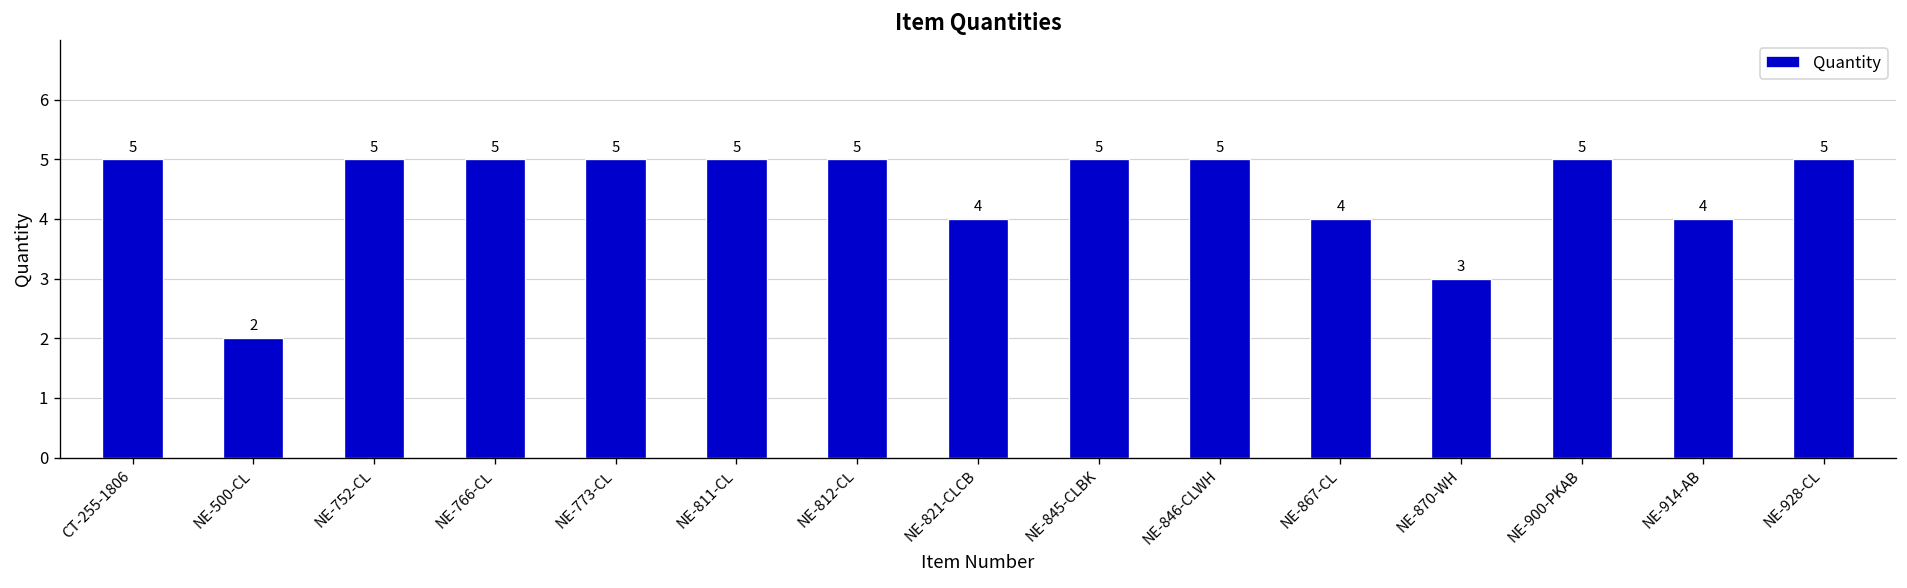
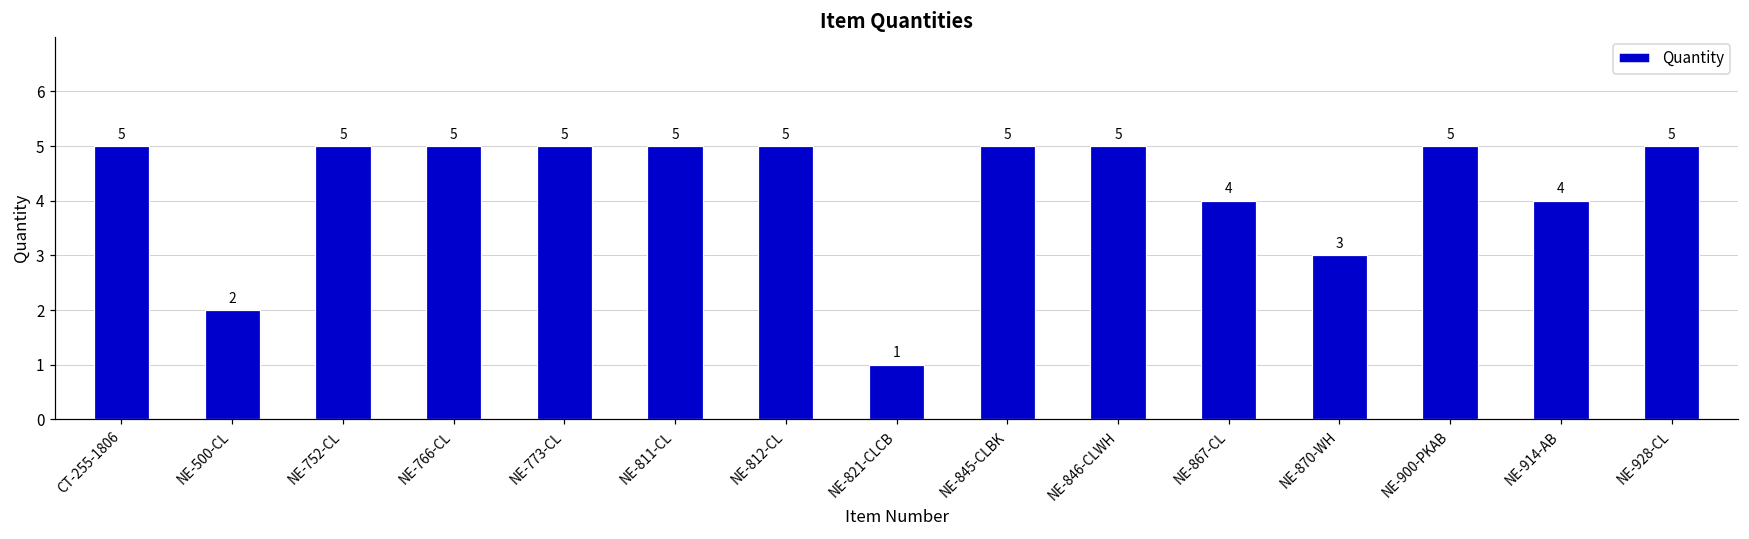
NE-821-CLCB: 4 -> 1
